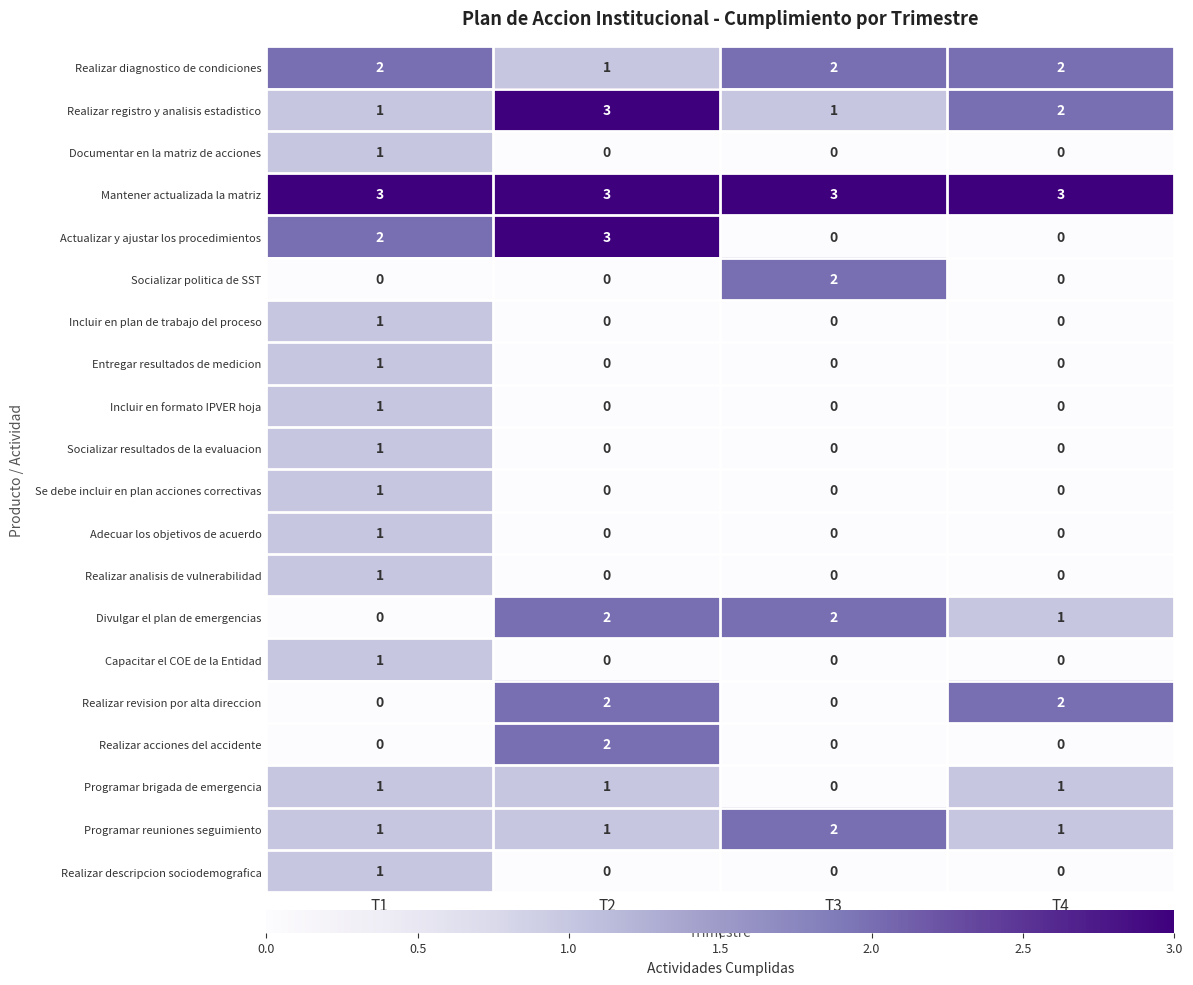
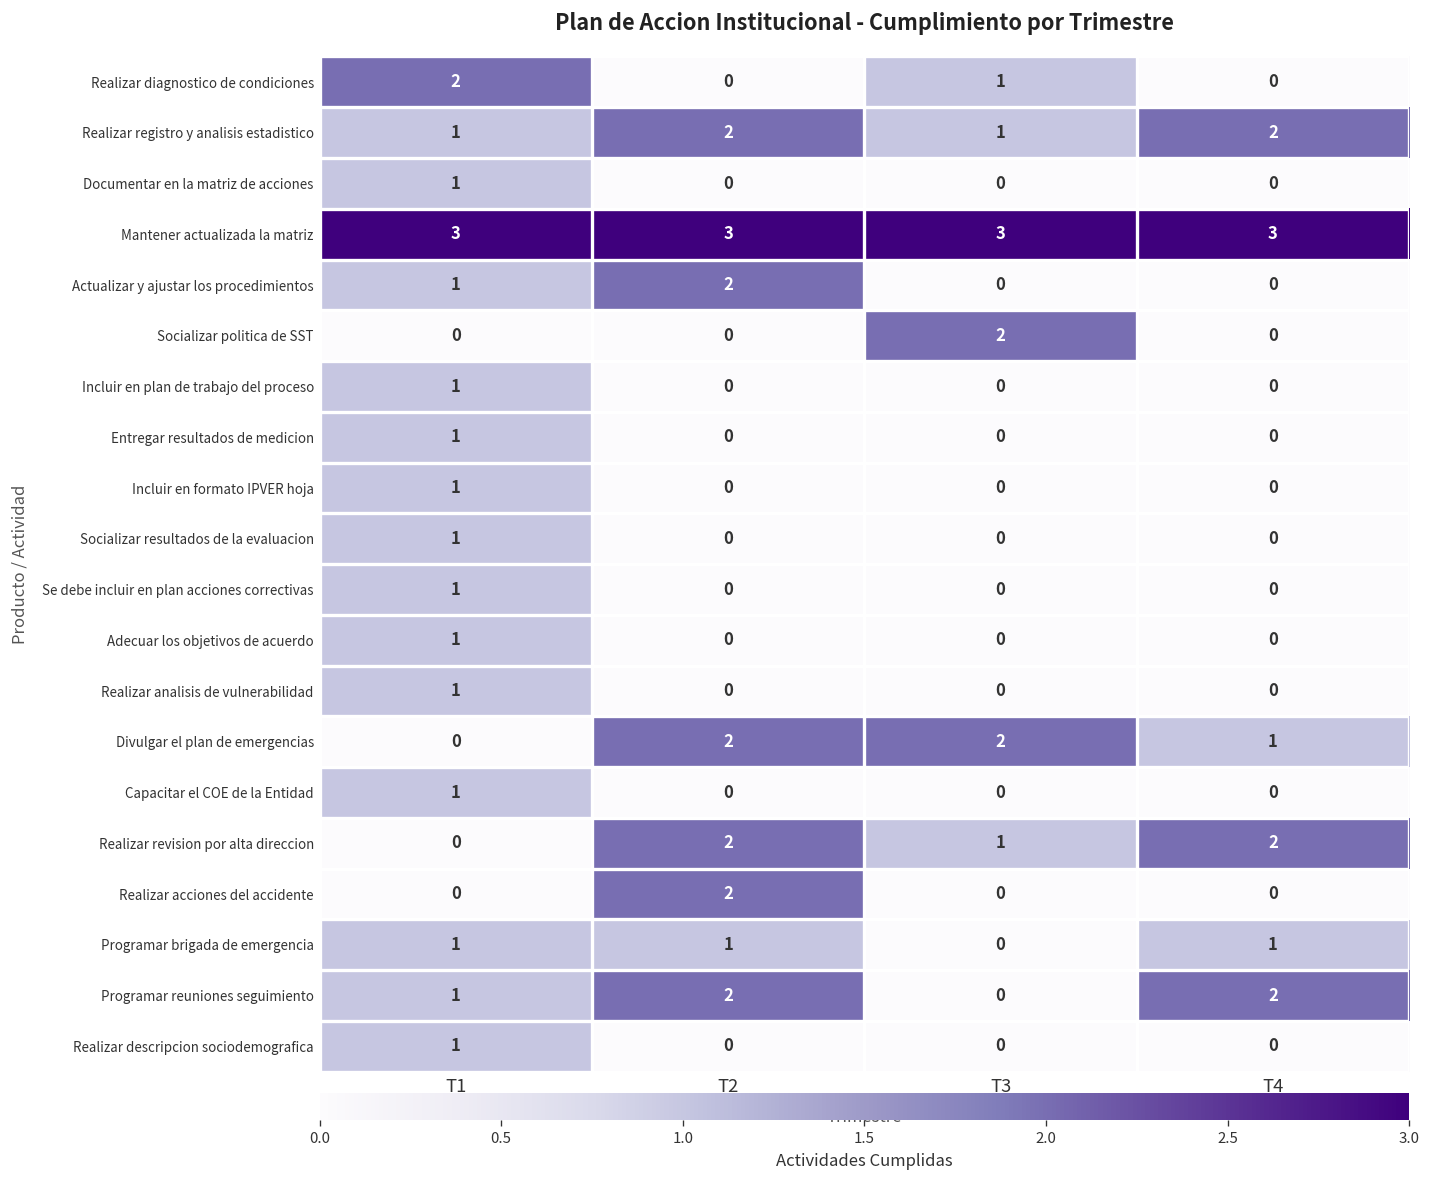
Realizar diagnostico de condiciones, T2: 1 -> 0
Realizar diagnostico de condiciones, T3: 2 -> 1
Realizar diagnostico de condiciones, T4: 2 -> 0
Realizar registro y analisis estadistico, T2: 3 -> 2
Actualizar y ajustar los procedimientos, T1: 2 -> 1
Actualizar y ajustar los procedimientos, T2: 3 -> 2
Realizar revision por alta direccion, T3: 0 -> 1
Programar reuniones seguimiento, T2: 1 -> 2
Programar reuniones seguimiento, T3: 2 -> 0
Programar reuniones seguimiento, T4: 1 -> 2
